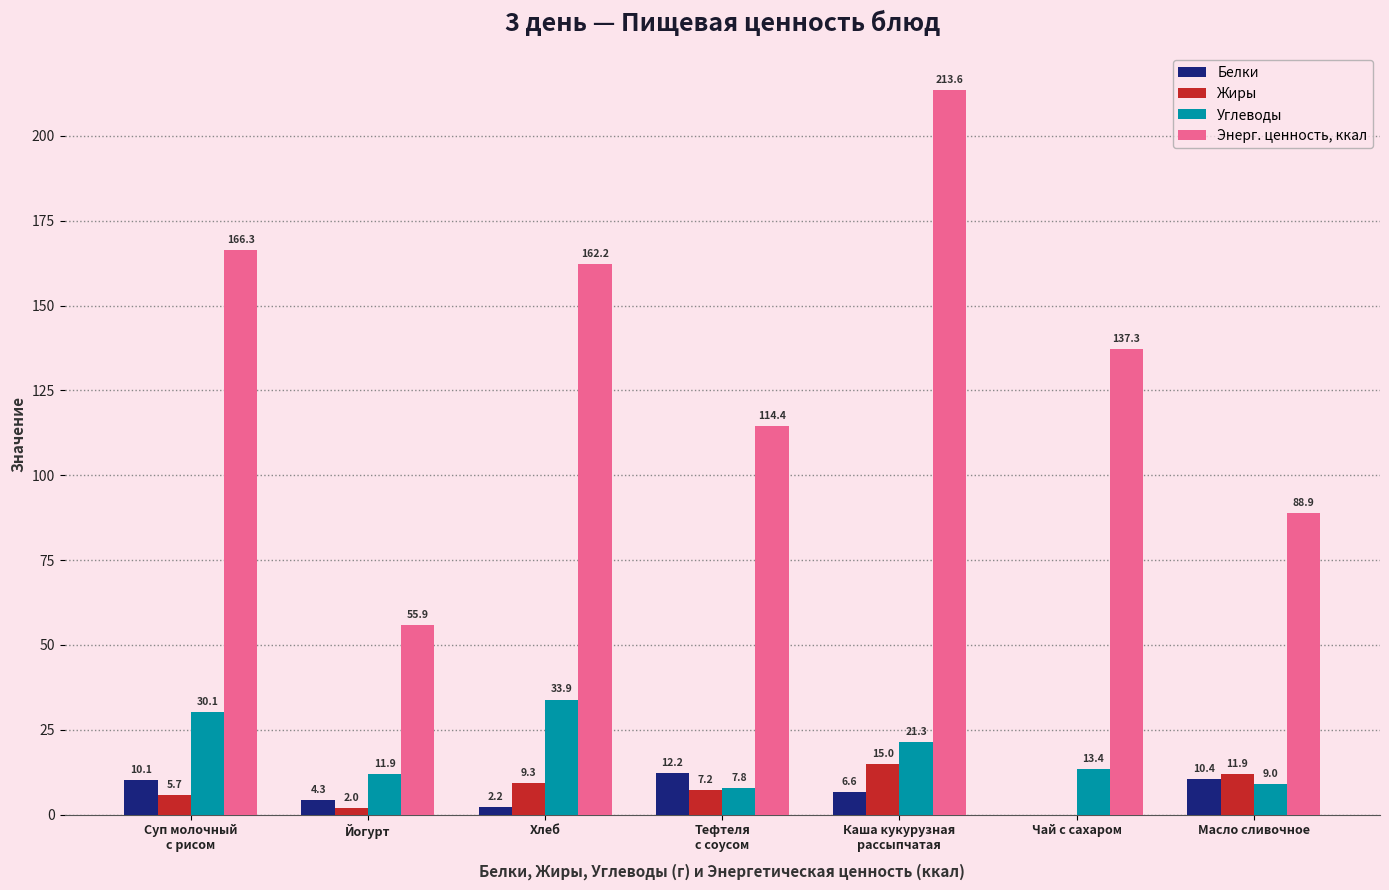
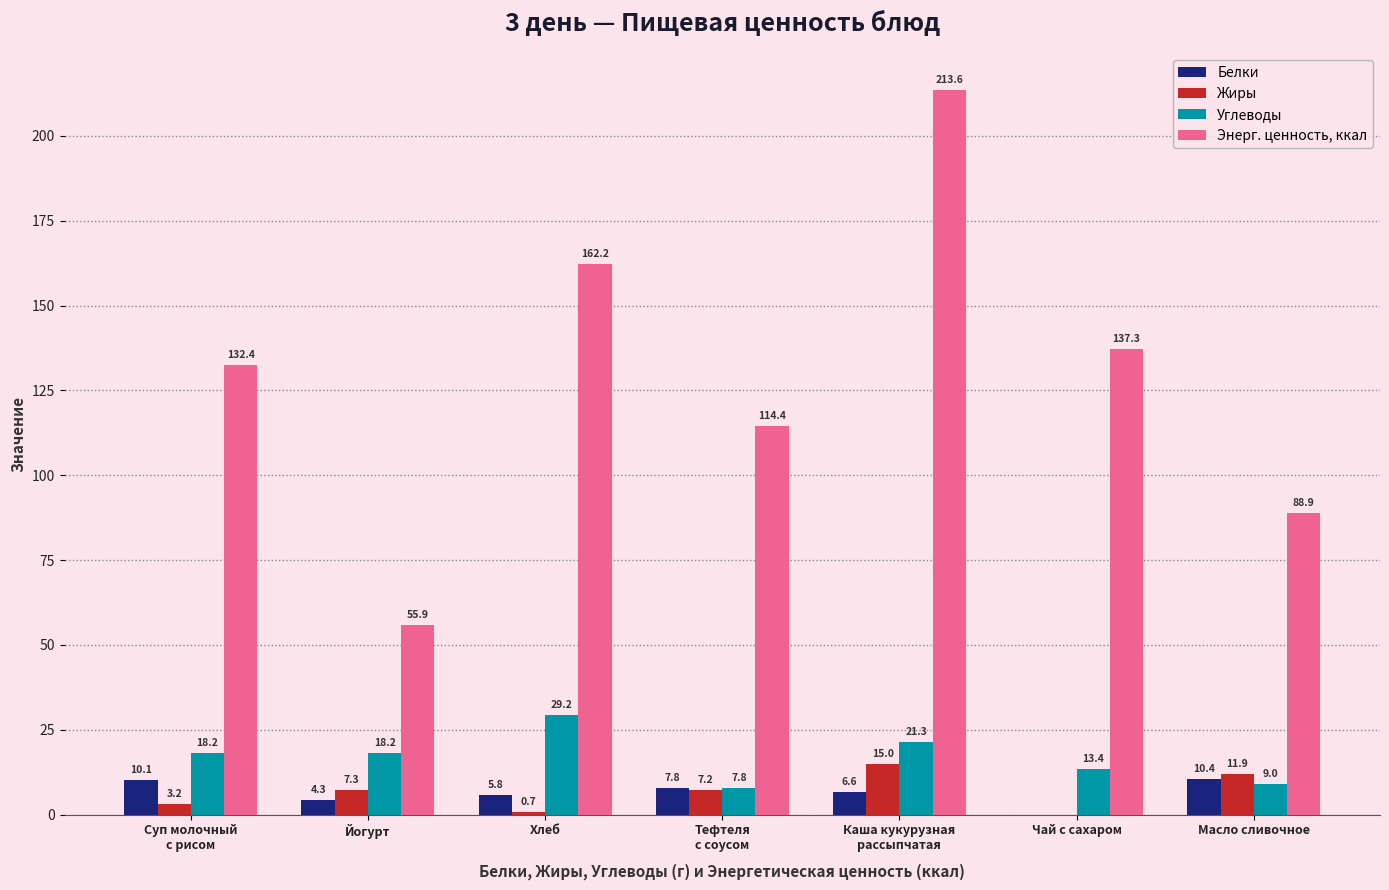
Жиры, Суп молочный с рисом: 5.7 -> 3.2
Углеводы, Суп молочный с рисом: 30.1 -> 18.2
Энерг. ценность, ккал, Суп молочный с рисом: 166.3 -> 132.4
Жиры, Йогурт: 2.0 -> 7.3
Углеводы, Йогурт: 11.9 -> 18.2
Белки, Хлеб: 2.2 -> 5.8
Жиры, Хлеб: 9.3 -> 0.7
Углеводы, Хлеб: 33.9 -> 29.2
Белки, Тефтеля с соусом: 12.2 -> 7.8
